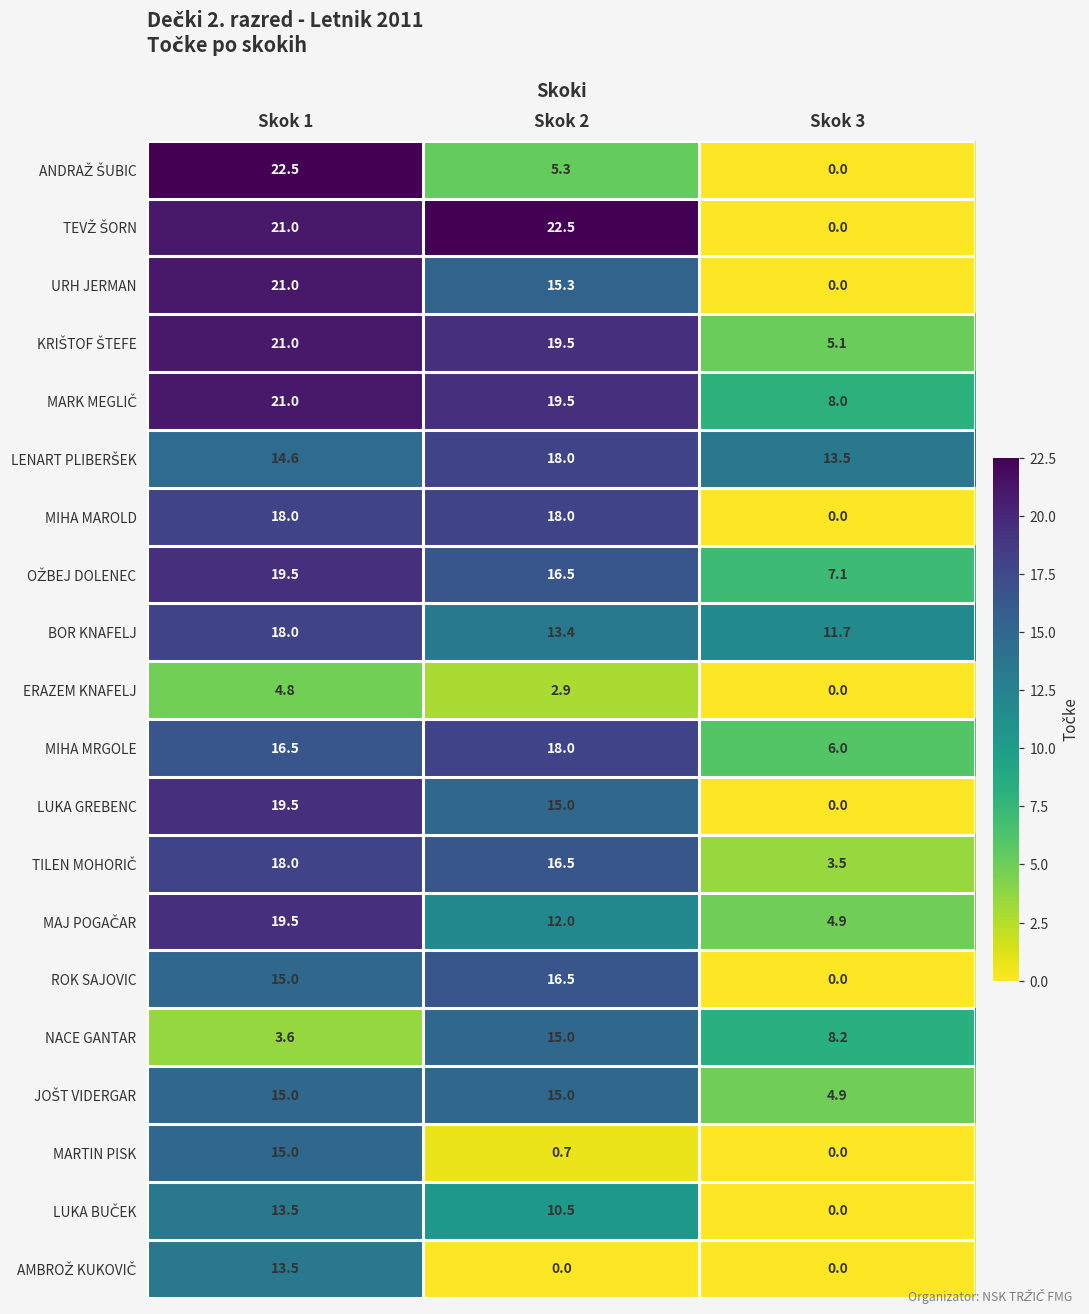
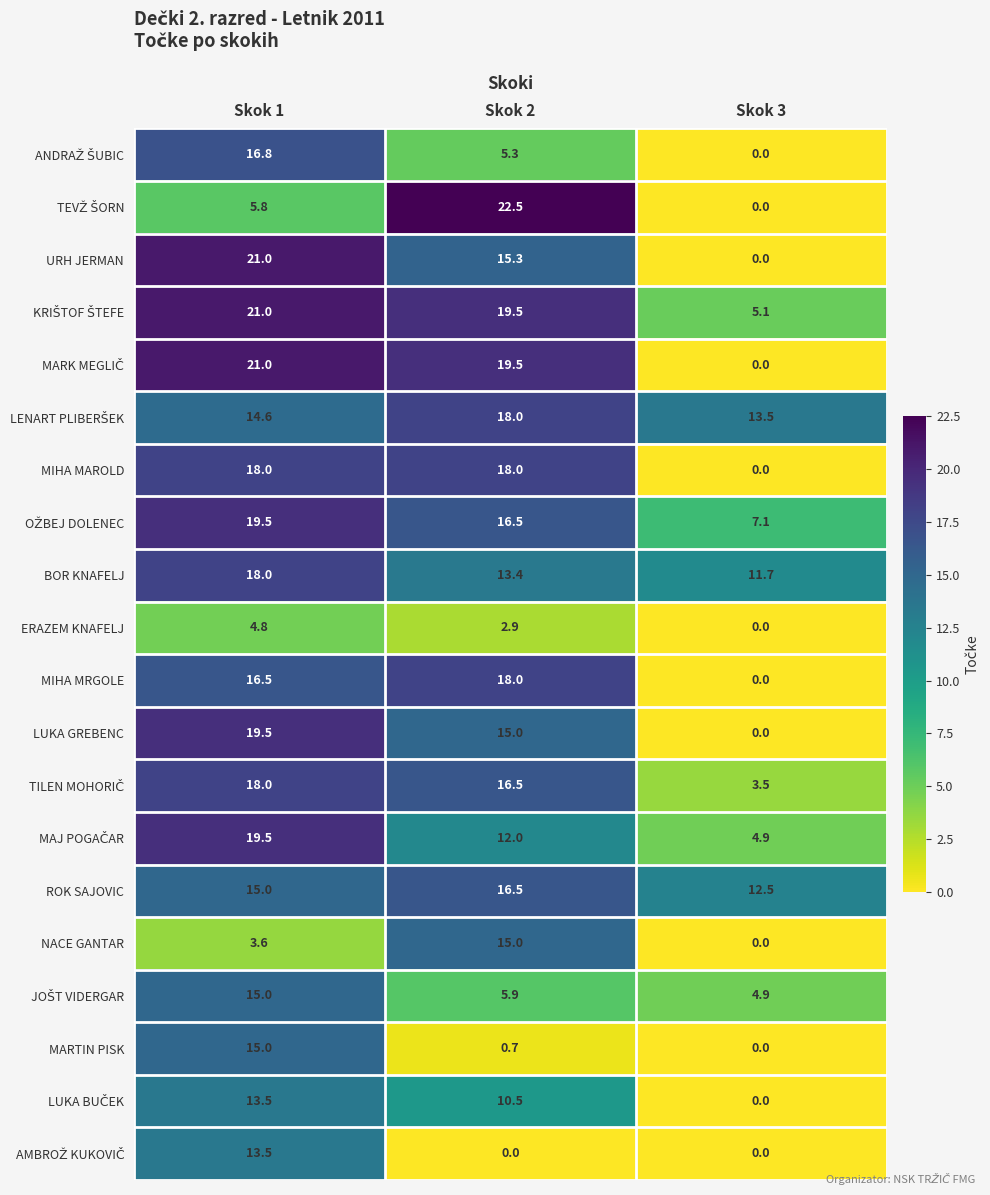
ANDRAŽ ŠUBIC, Skok 1: 22.5 -> 16.8
TEVŽ ŠORN, Skok 1: 21.0 -> 5.8
MARK MEGLIČ, Skok 3: 8.0 -> 0.0
MIHA MRGOLE, Skok 3: 6.0 -> 0.0
ROK SAJOVIC, Skok 3: 0.0 -> 12.5
NACE GANTAR, Skok 3: 8.2 -> 0.0
JOŠT VIDERGAR, Skok 2: 15.0 -> 5.9
